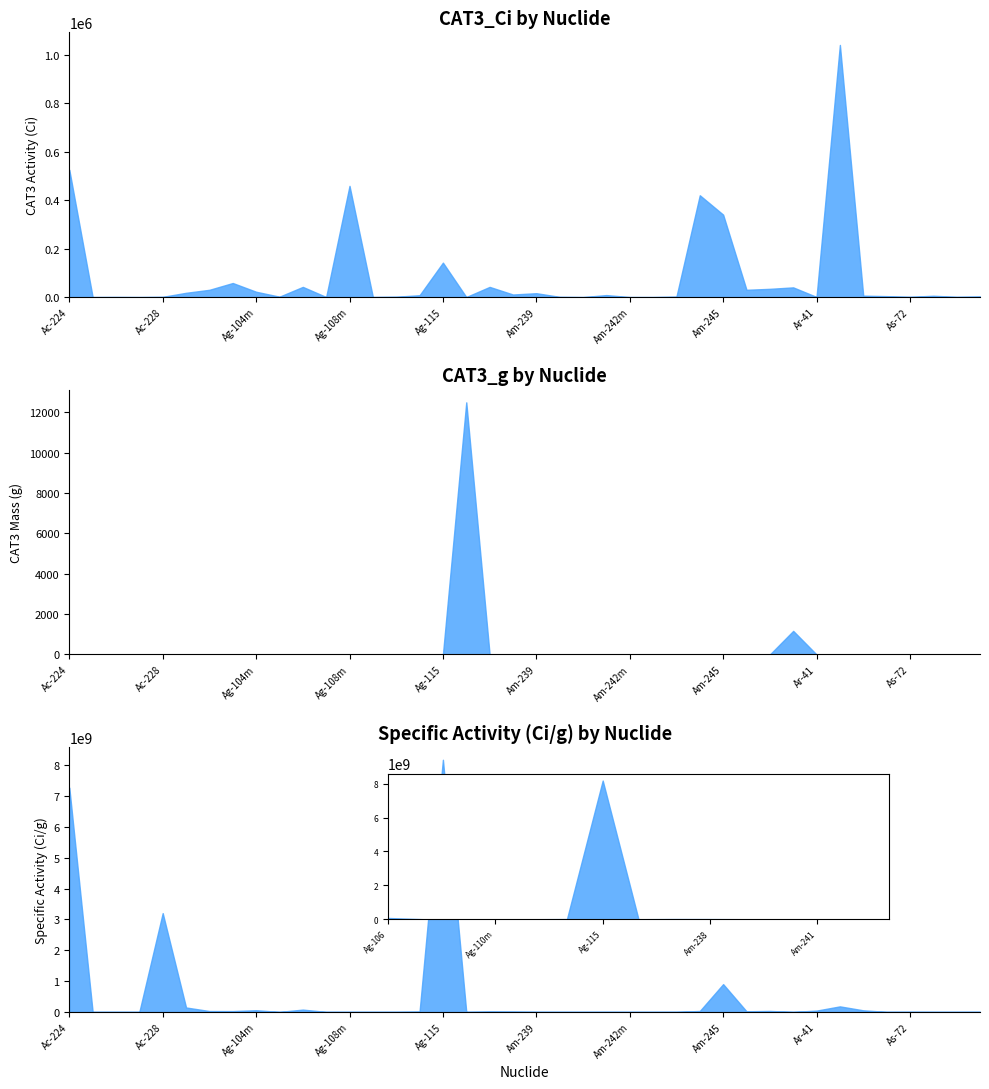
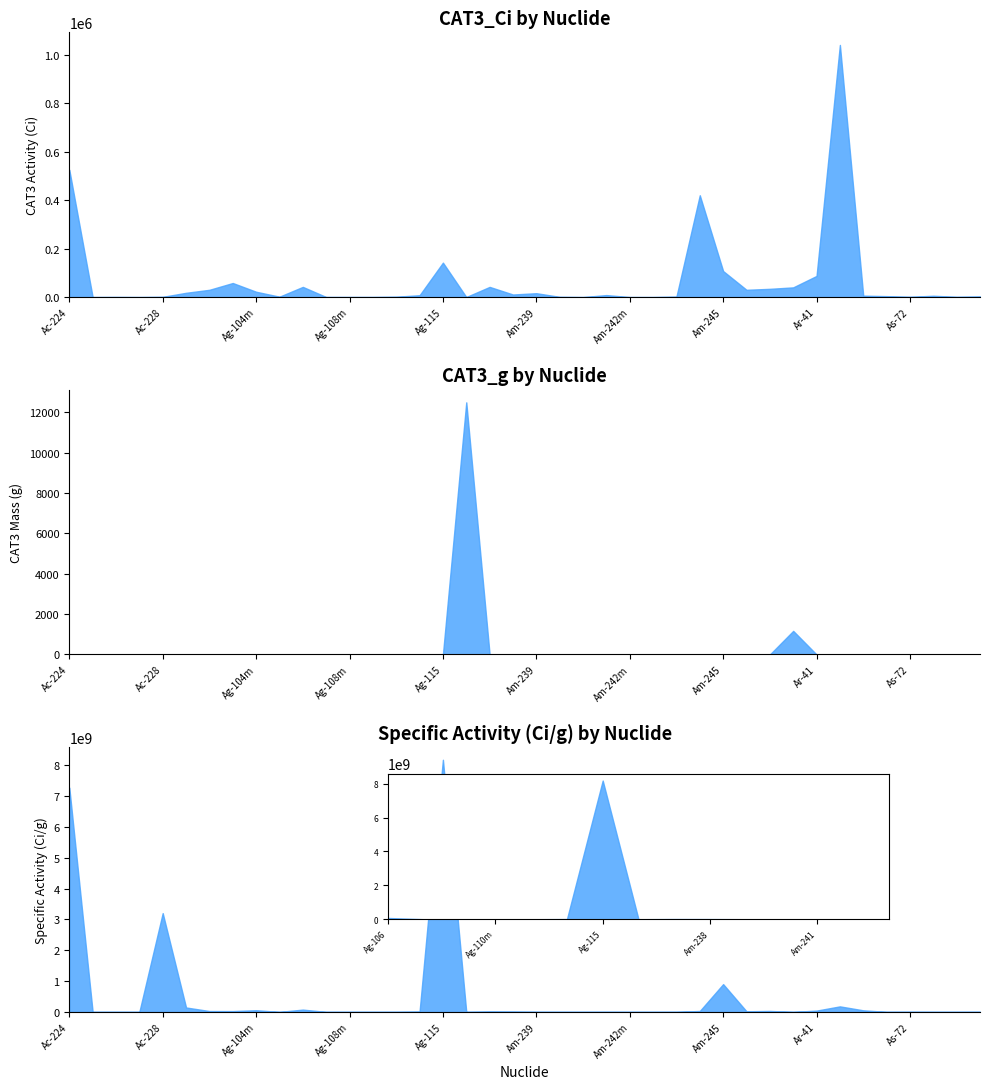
CAT3_Ci by Nuclide, Ag-108m: 460000 -> 0
CAT3_Ci by Nuclide, Am-245: 340000 -> 110000
CAT3_Ci by Nuclide, Ar-41: 0 -> 90000
